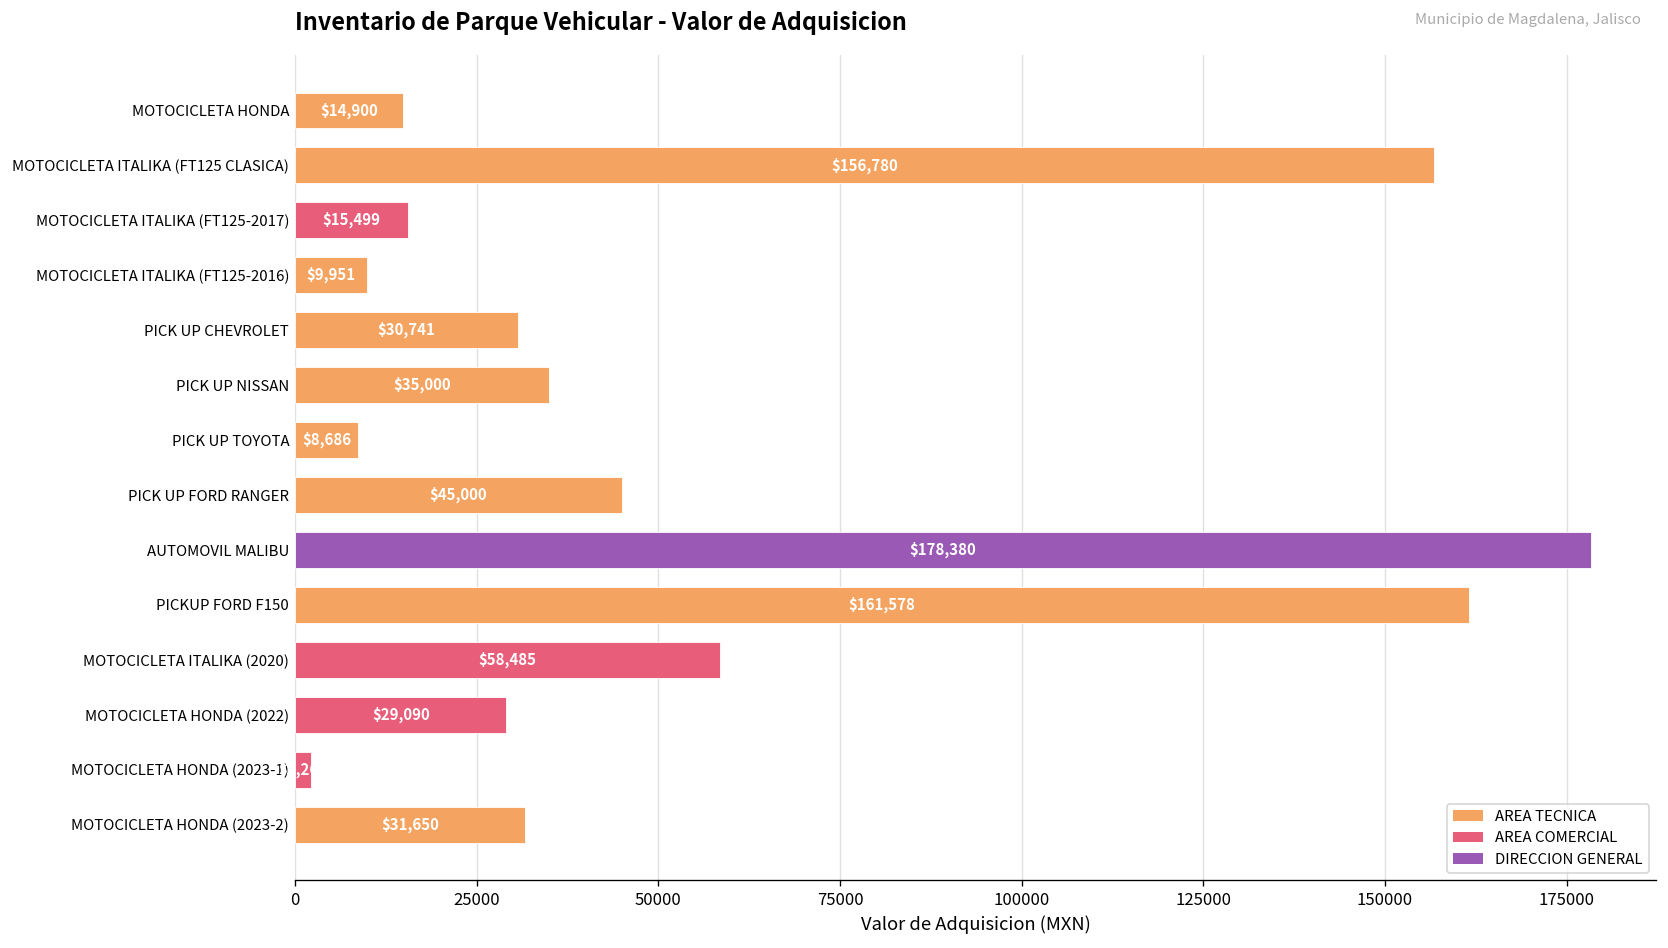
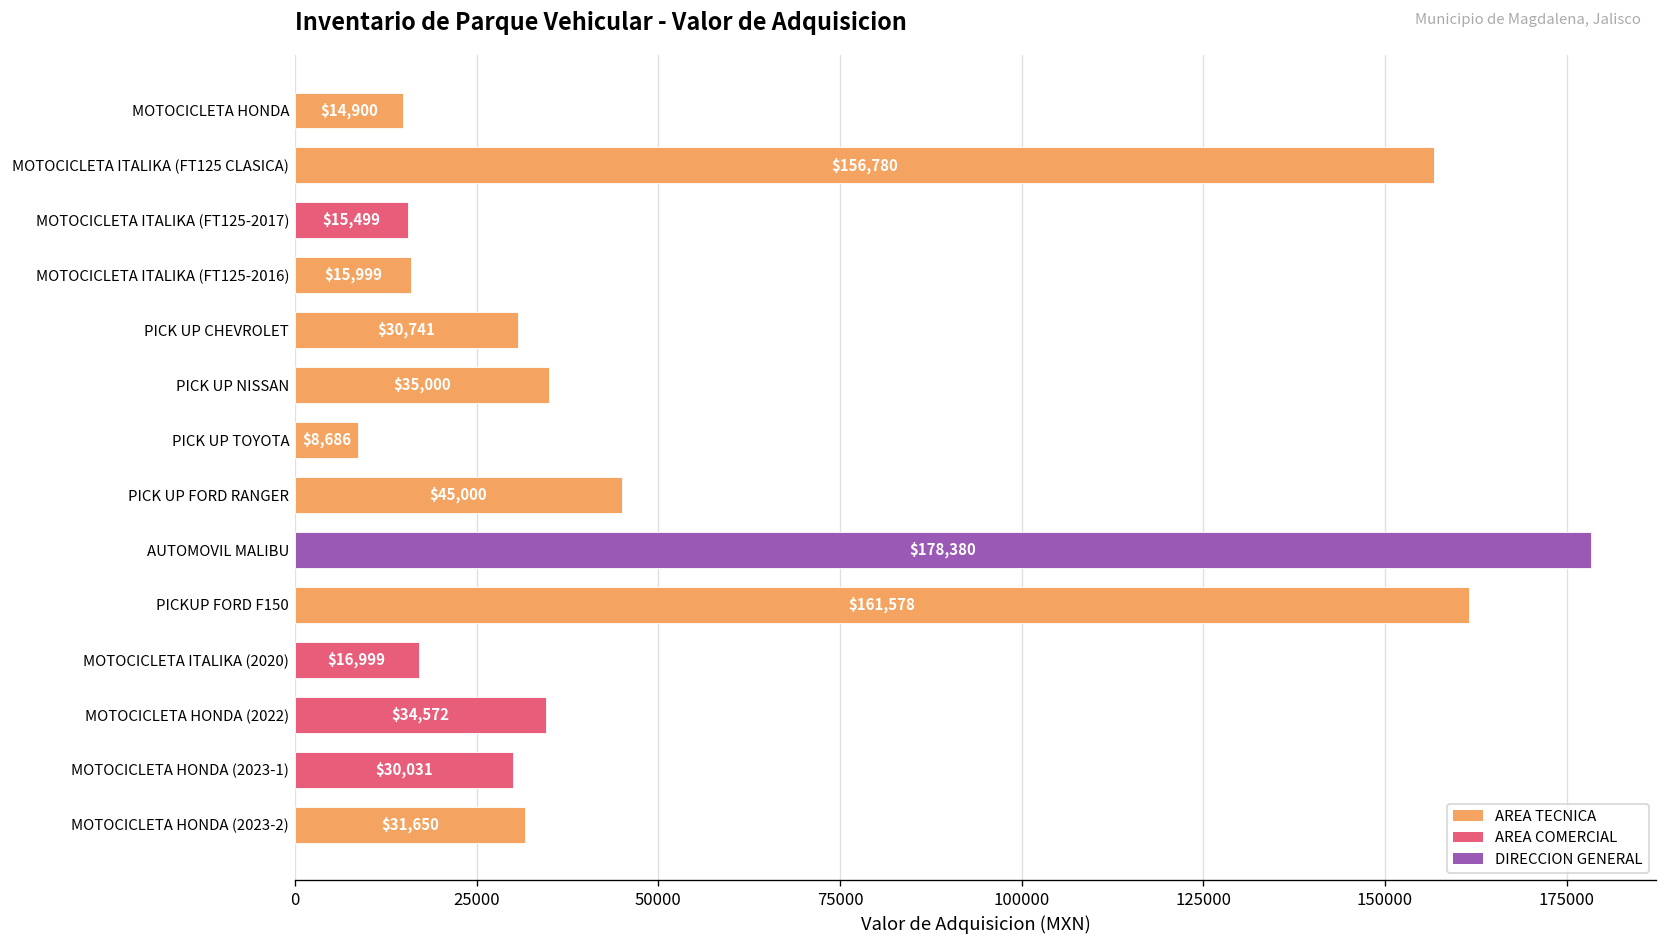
MOTOCICLETA ITALIKA (FT125-2016): $9,951 -> $15,999
MOTOCICLETA ITALIKA (2020): $58,485 -> $16,999
MOTOCICLETA HONDA (2022): $29,090 -> $34,572
MOTOCICLETA HONDA (2023-1): 2000 -> 30000
